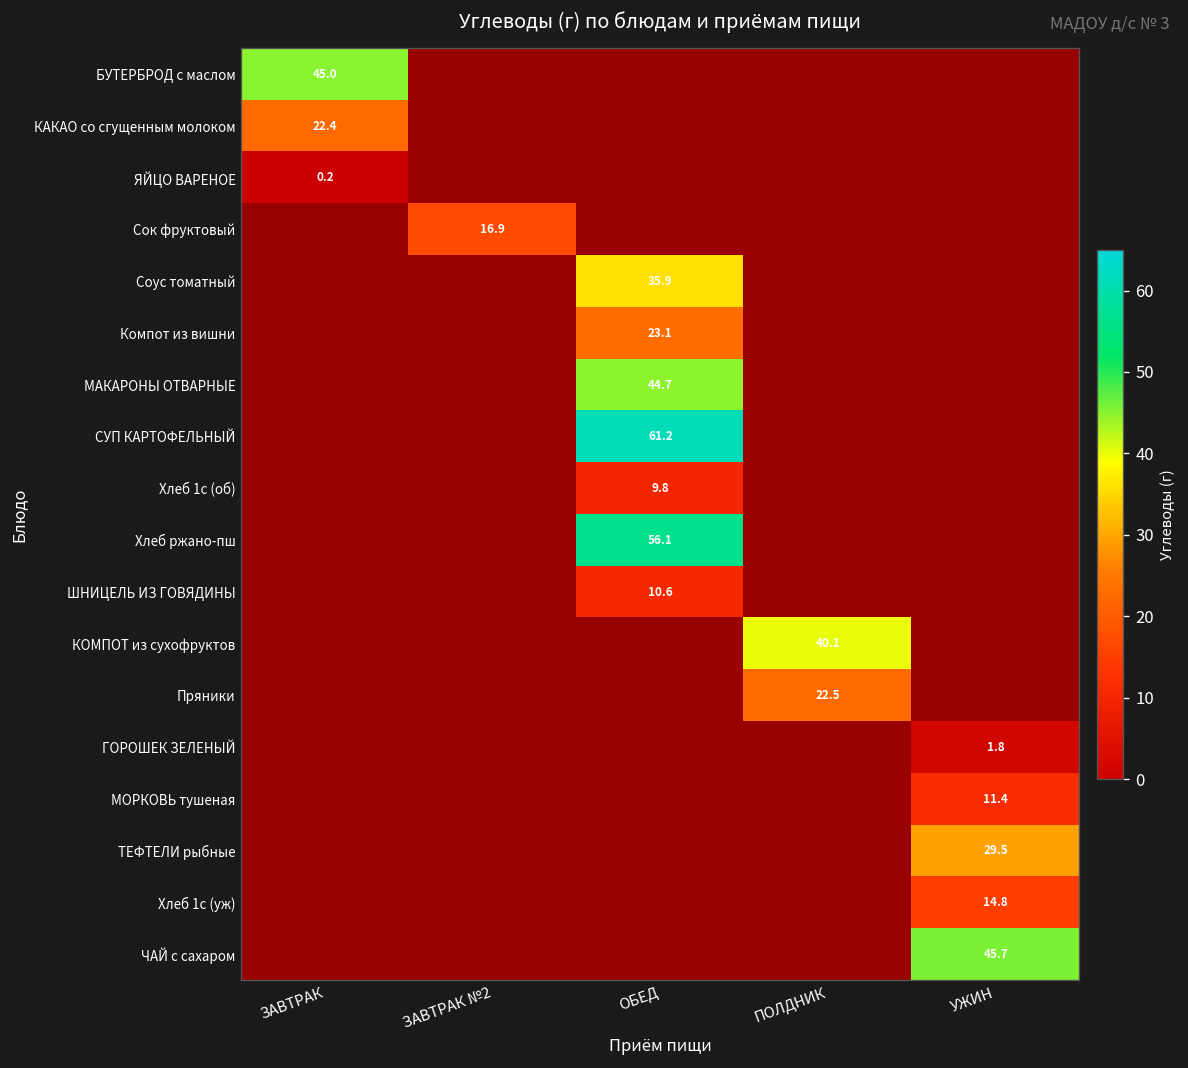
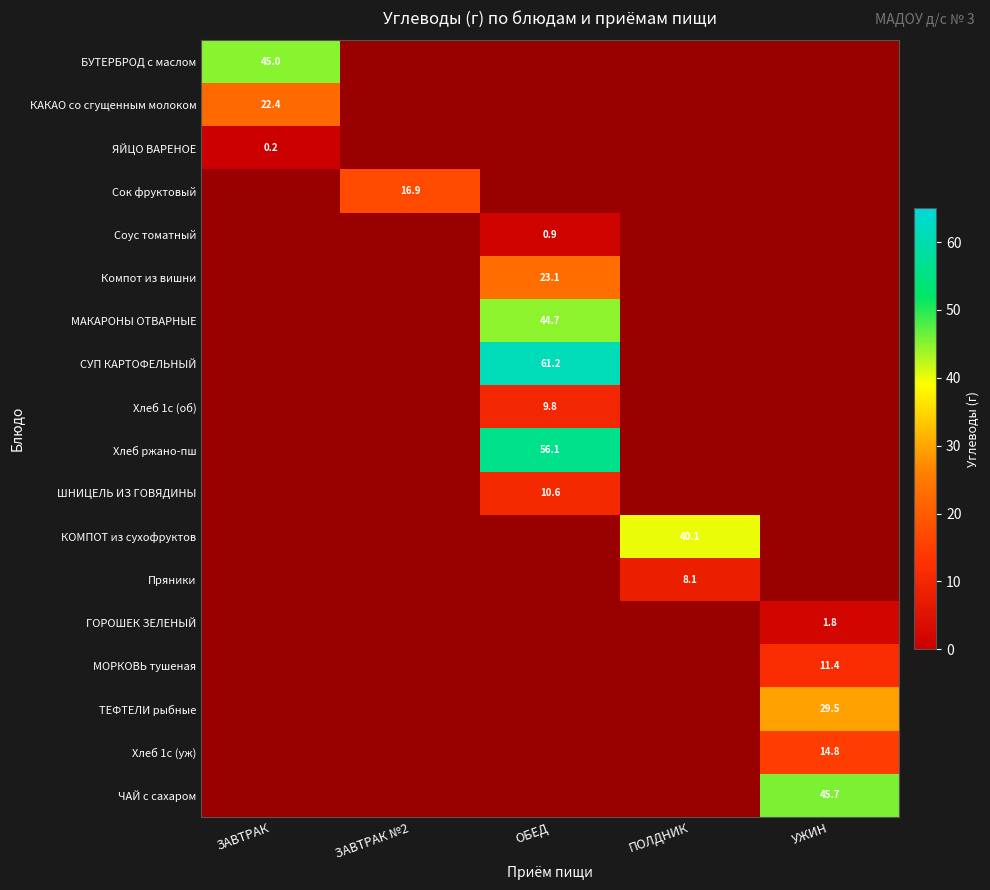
Соус томатный, ОБЕД: 35.9 -> 0.9
Пряники, ПОЛДНИК: 22.5 -> 8.1
